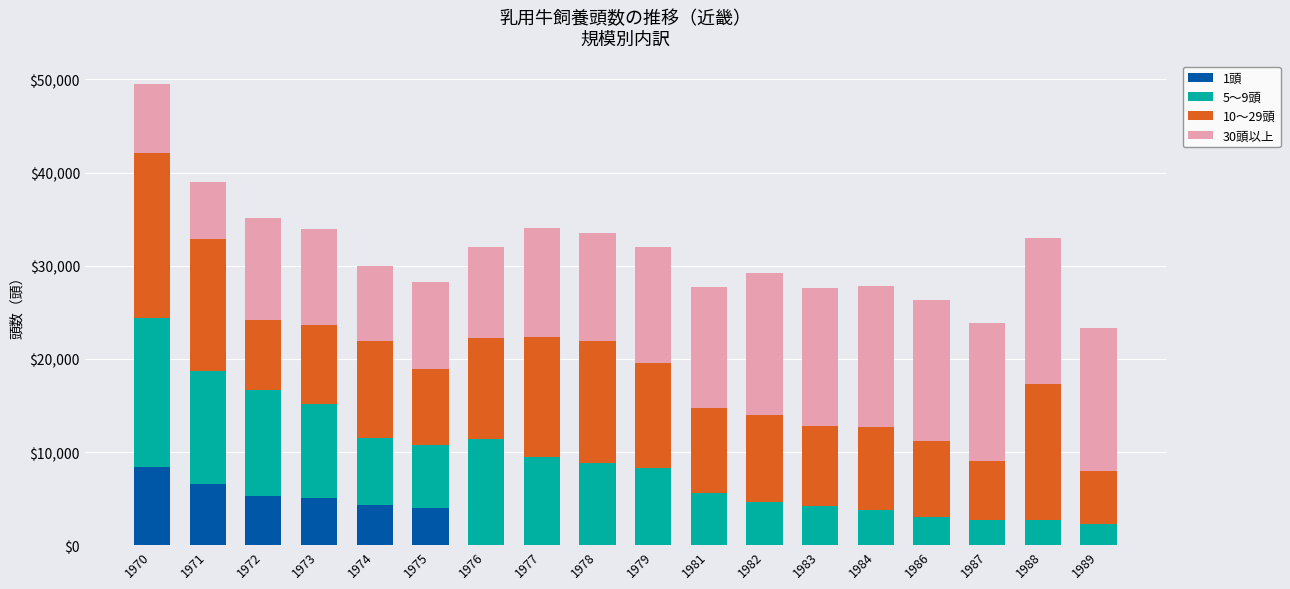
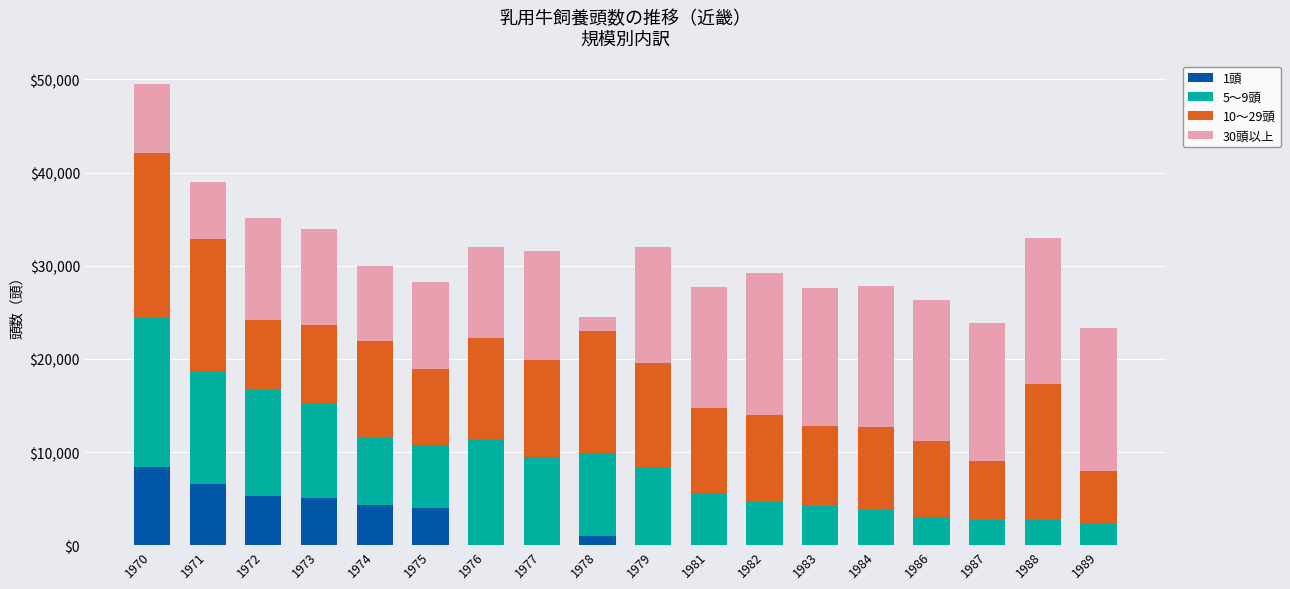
10～29頭, 1977: $13,000 -> $10,000
1頭, 1978: $0 -> $1,000
30頭以上, 1978: $12,000 -> $1,000
